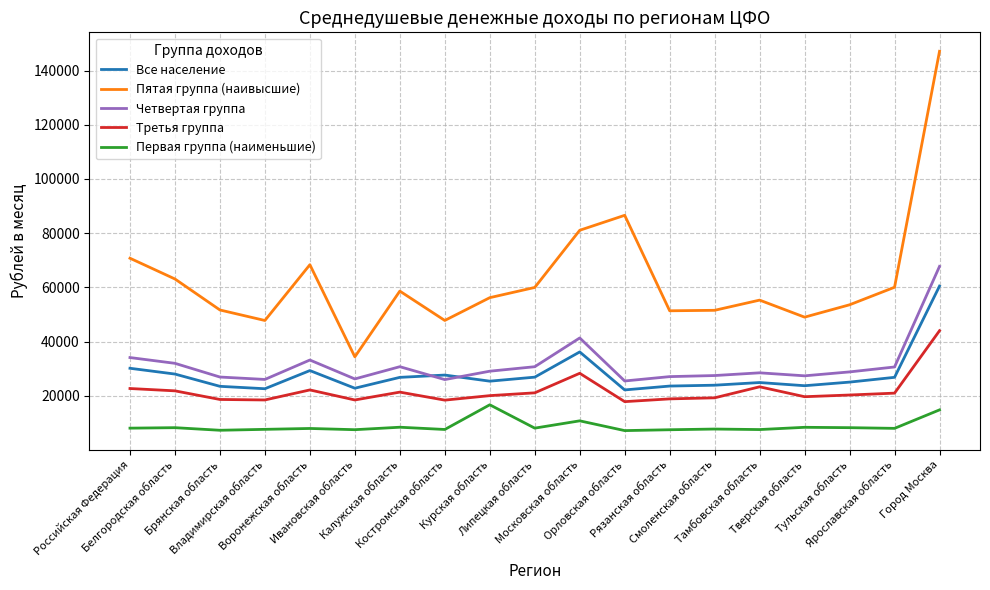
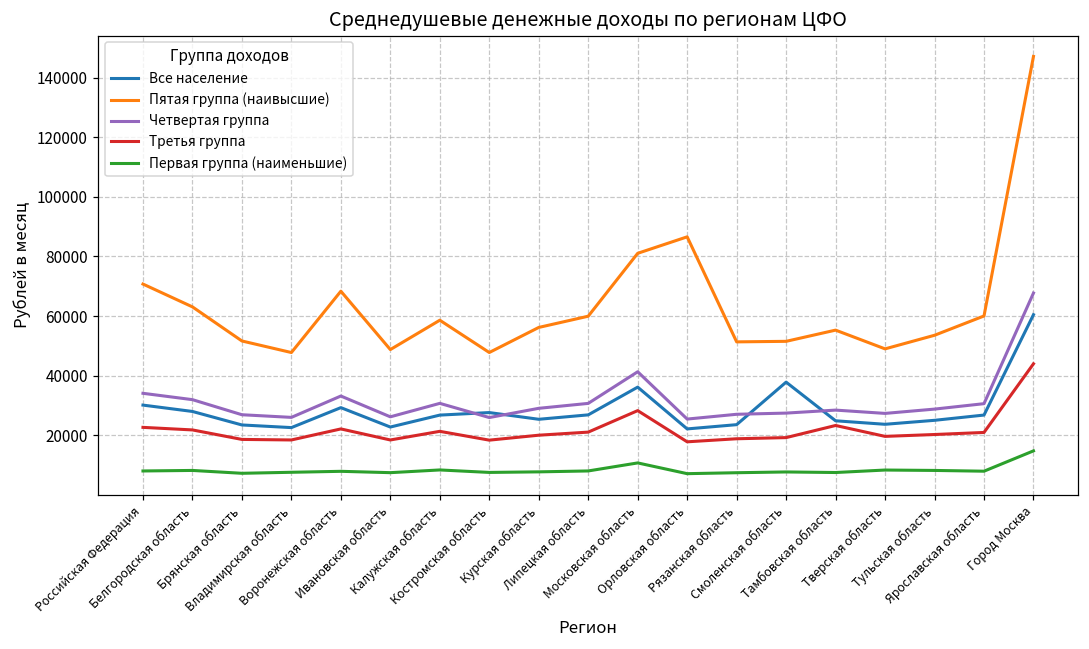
Пятая группа (наивысшие), Ивановская область: 34000 -> 49000
Первая группа (наименьшие), Курская область: 17000 -> 8000
Все население, Смоленская область: 24000 -> 38000
